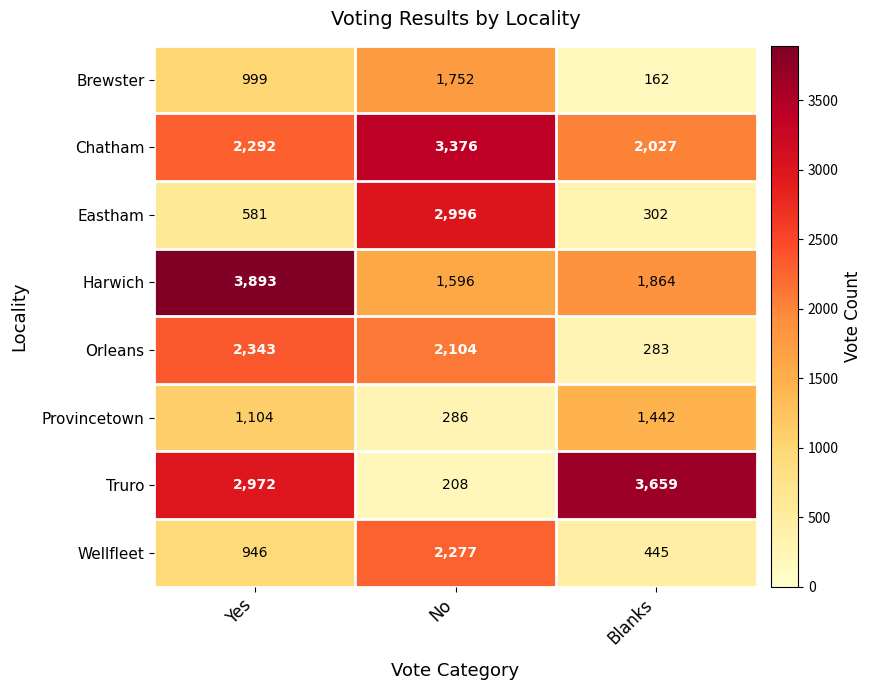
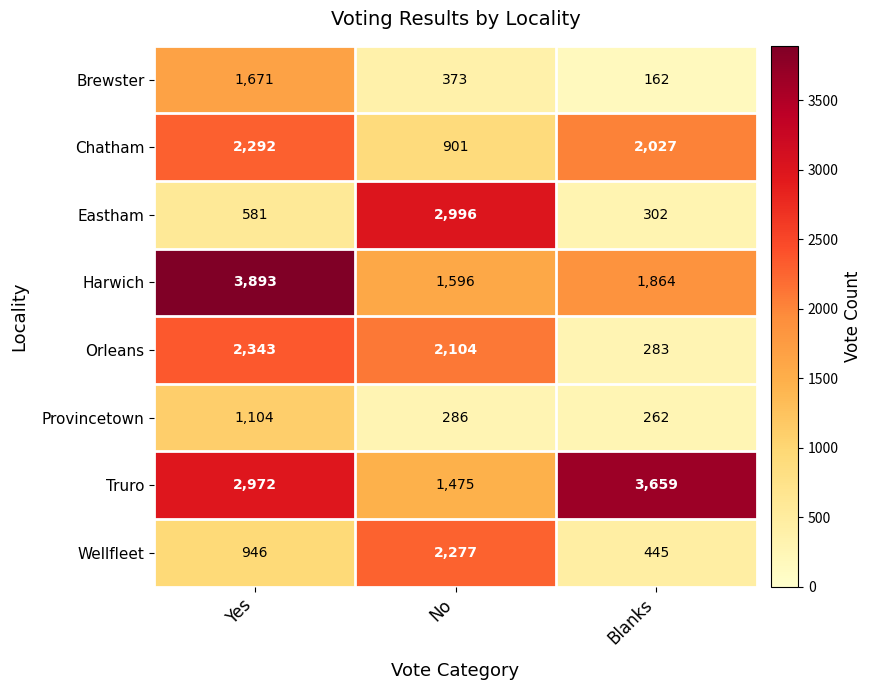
Brewster, Yes: 999 -> 1,671
Brewster, No: 1,752 -> 373
Chatham, No: 3,376 -> 901
Provincetown, Blanks: 1,442 -> 262
Truro, No: 208 -> 1,475
